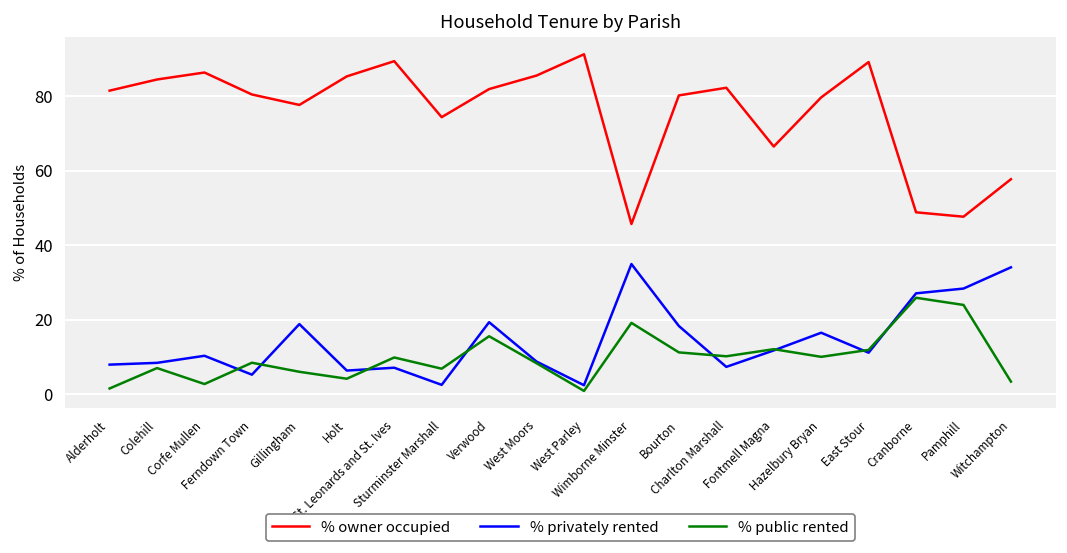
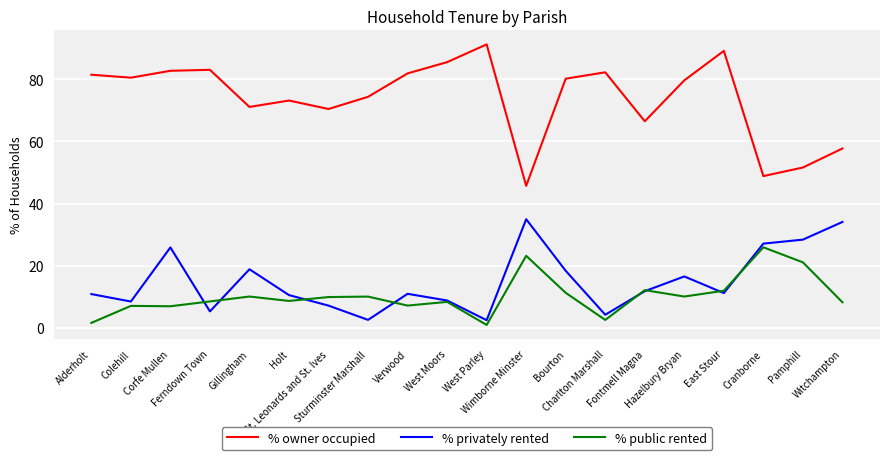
% privately rented, Alderholt: 8 -> 11
% owner occupied, Colehill: 84 -> 80
% owner occupied, Corfe Mullen: 86 -> 83
% privately rented, Corfe Mullen: 10 -> 26
% public rented, Corfe Mullen: 3 -> 7
% owner occupied, Ferndown Town: 80 -> 83
% owner occupied, Gillingham: 78 -> 71
% public rented, Gillingham: 6 -> 10
% owner occupied, Holt: 85 -> 73
% privately rented, Holt: 6 -> 11
% public rented, Holt: 4 -> 9
% owner occupied, St. Leonards and St. Ives: 89 -> 70
% public rented, Sturminster Marshall: 7 -> 10
% privately rented, Verwood: 19 -> 11
% public rented, Verwood: 16 -> 7
% public rented, Wimborne Minster: 19 -> 23
% privately rented, Charlton Marshall: 7 -> 4
% public rented, Charlton Marshall: 10 -> 3
% owner occupied, Pamphill: 48 -> 52
% public rented, Pamphill: 24 -> 21
% public rented, Witchampton: 3 -> 8
